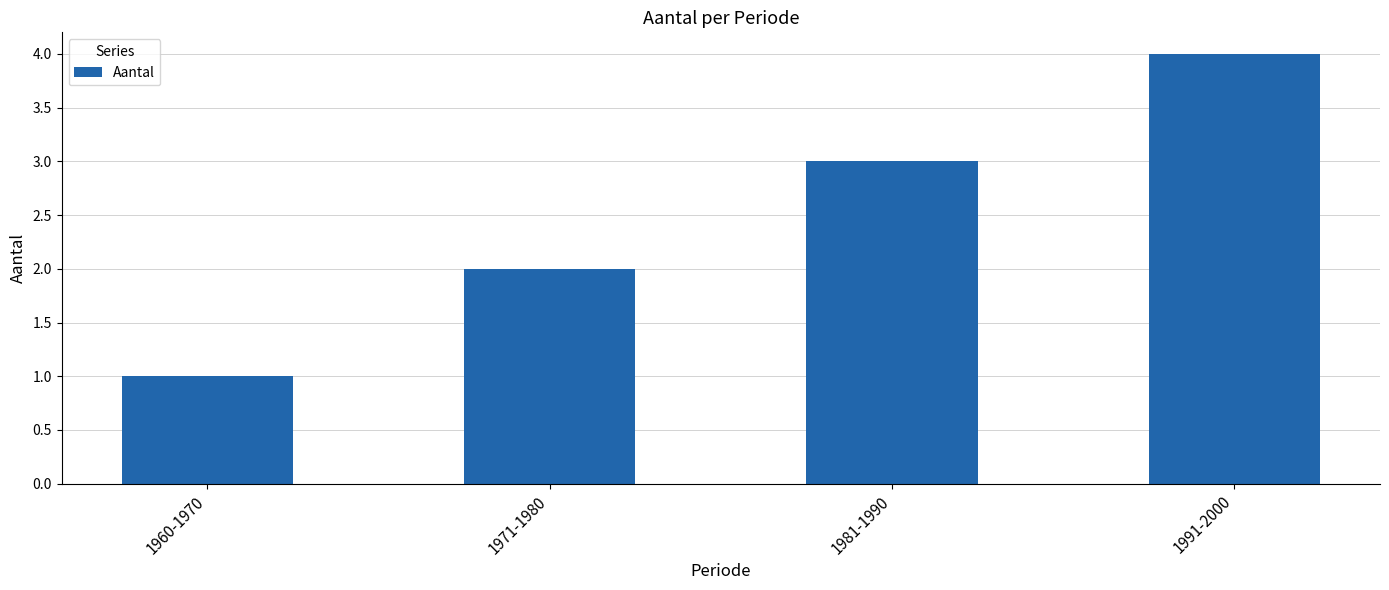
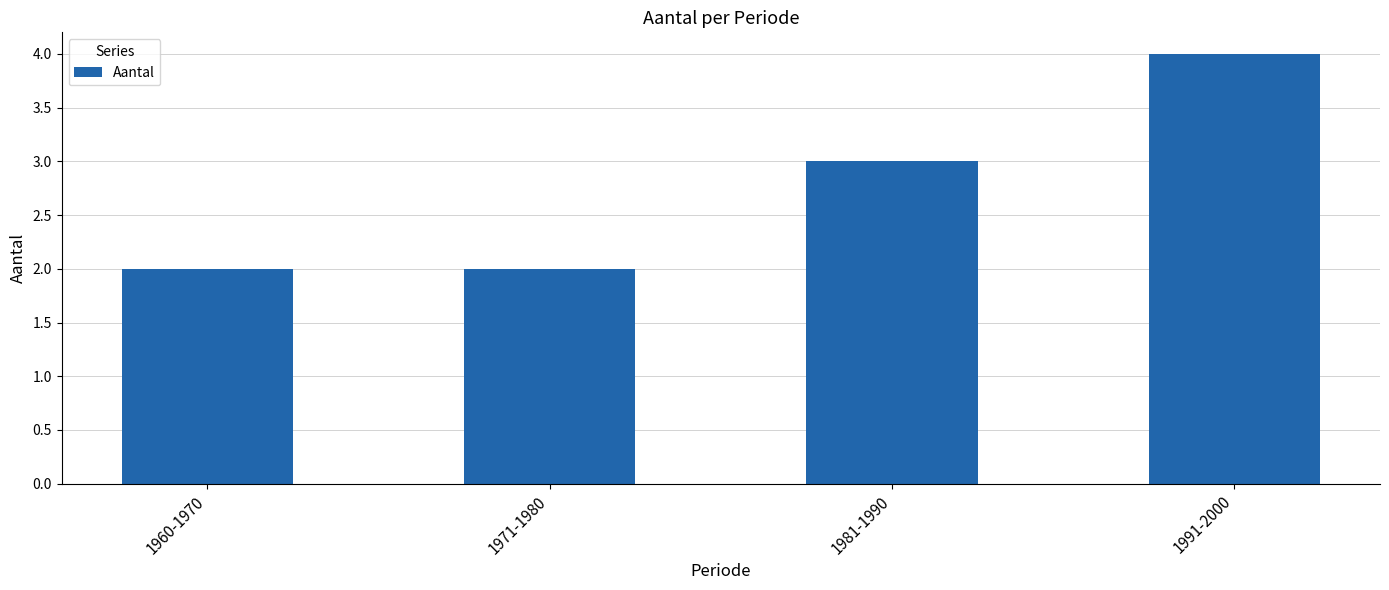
1960-1970: 1 -> 2
